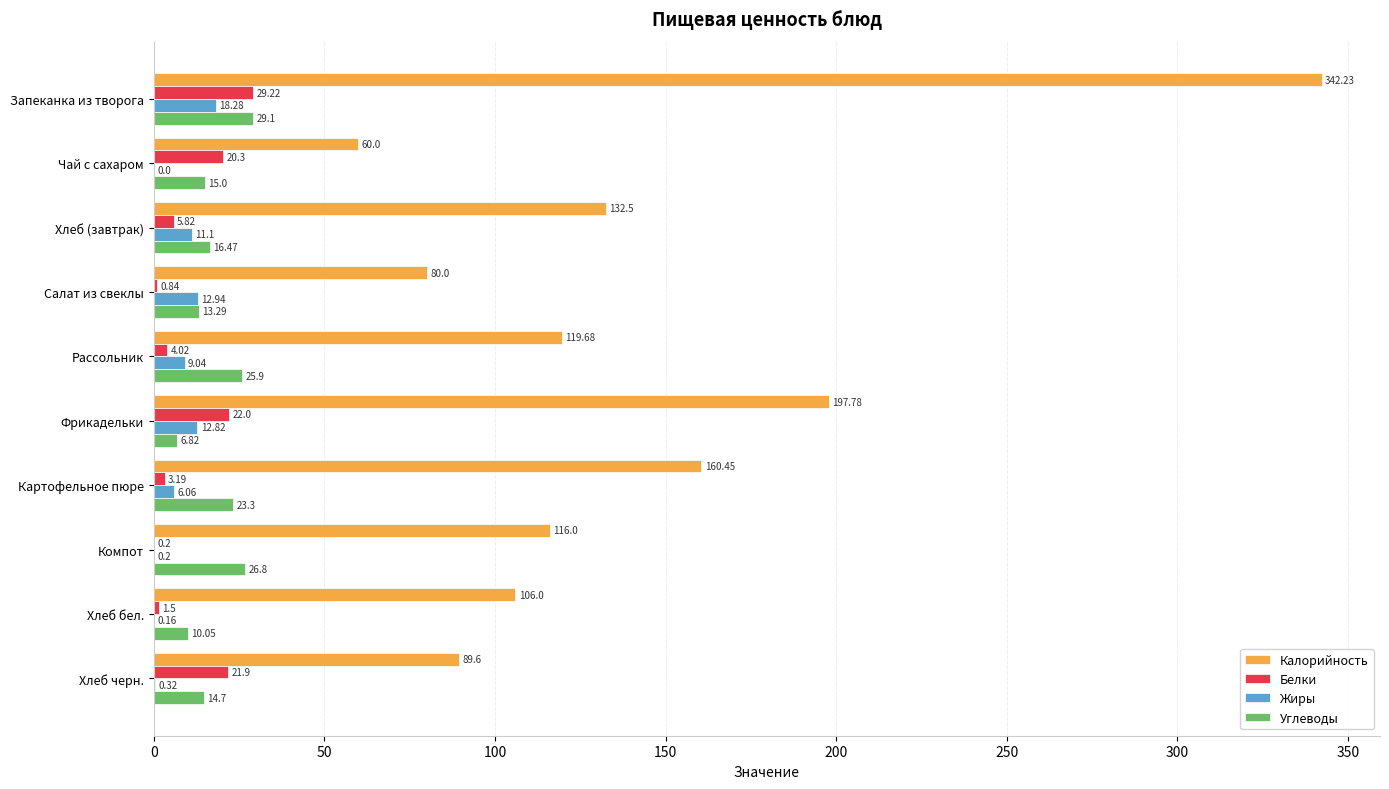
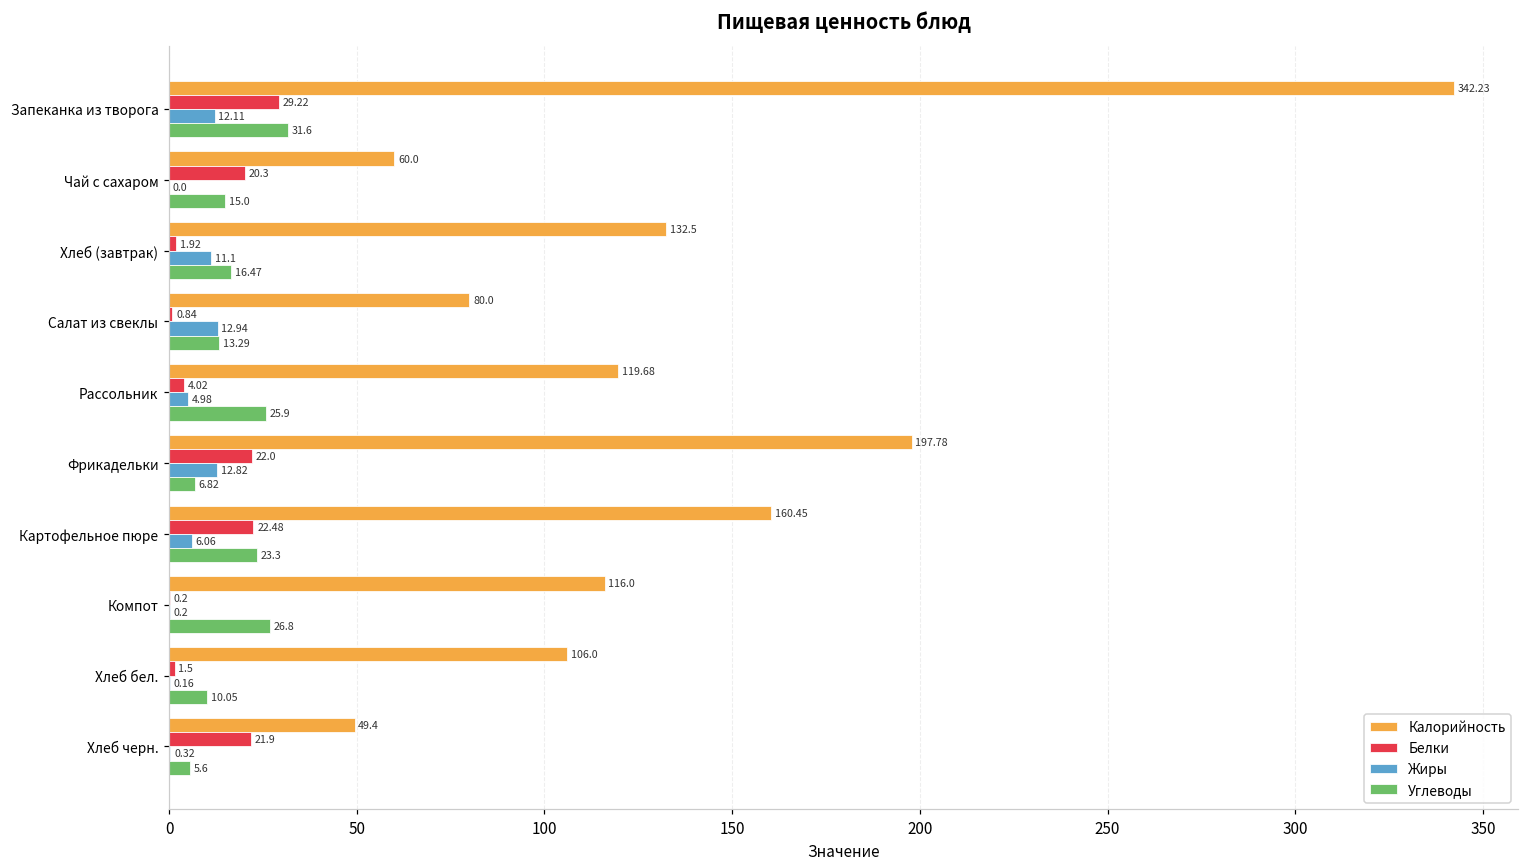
Жиры, Запеканка из творога: 18.28 -> 12.11
Углеводы, Запеканка из творога: 29.1 -> 31.6
Белки, Хлеб (завтрак): 5.82 -> 1.92
Жиры, Рассольник: 9.04 -> 4.98
Белки, Картофельное пюре: 3.19 -> 22.48
Калорийность, Хлеб черн.: 89.6 -> 49.4
Углеводы, Хлеб черн.: 14.7 -> 5.6
